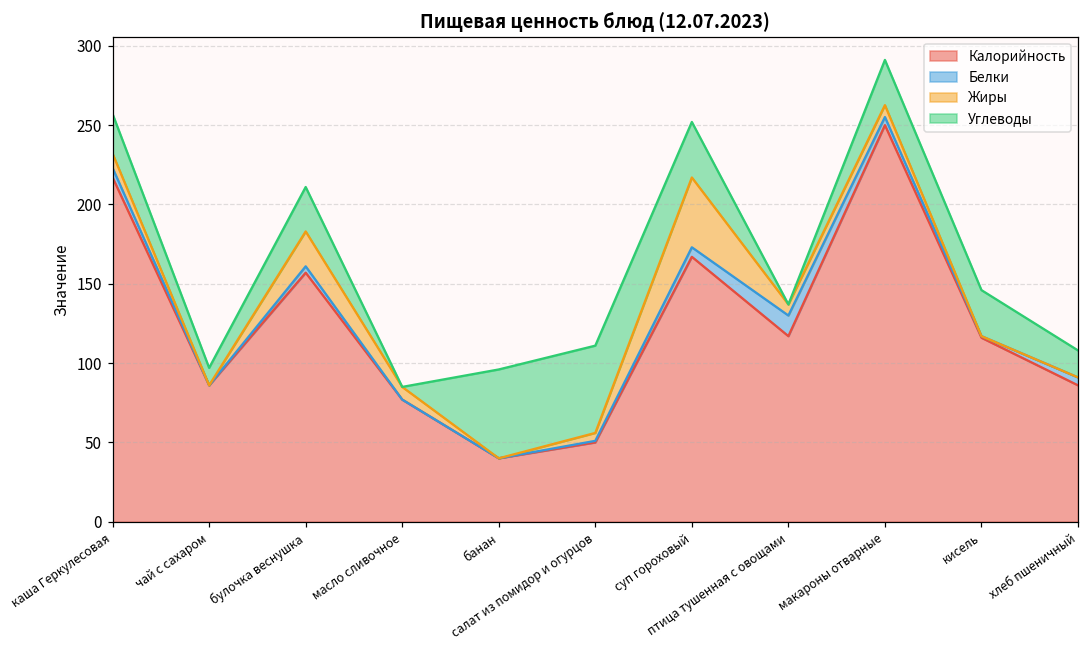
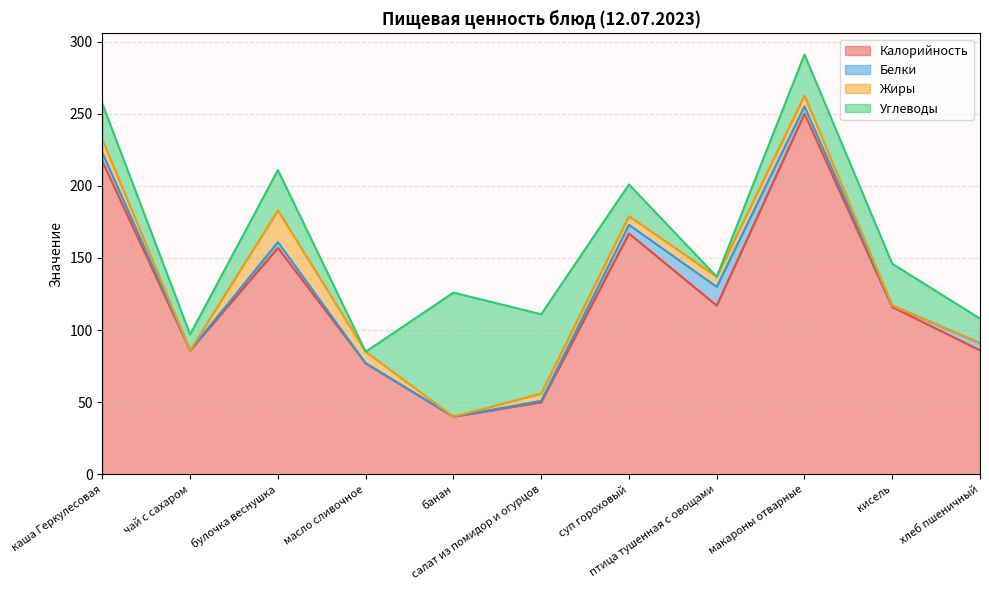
Углеводы, банан: 56 -> 86
Жиры, суп гороховый: 44 -> 6
Углеводы, суп гороховый: 35 -> 22
